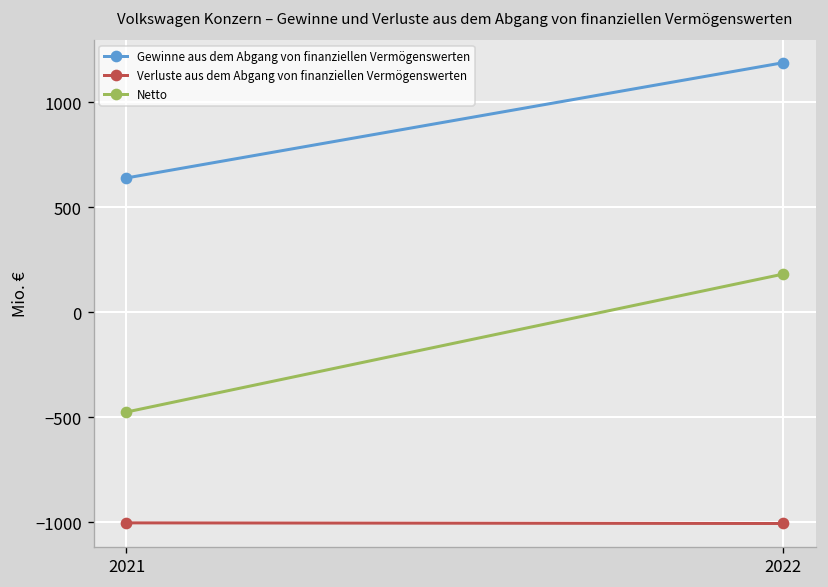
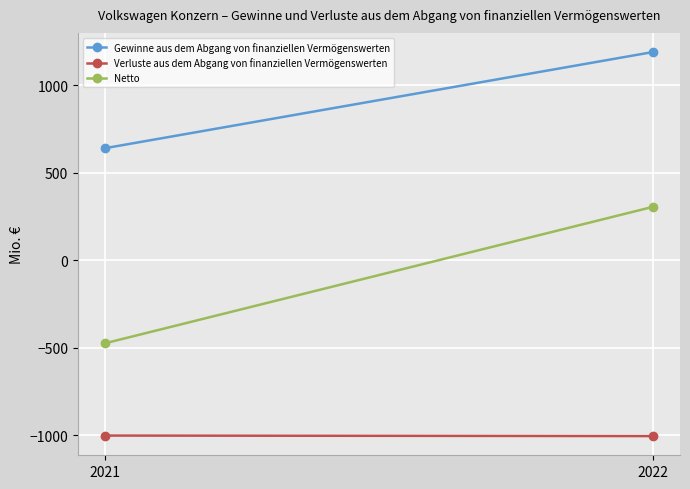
Netto, 2022: 180 -> 300
